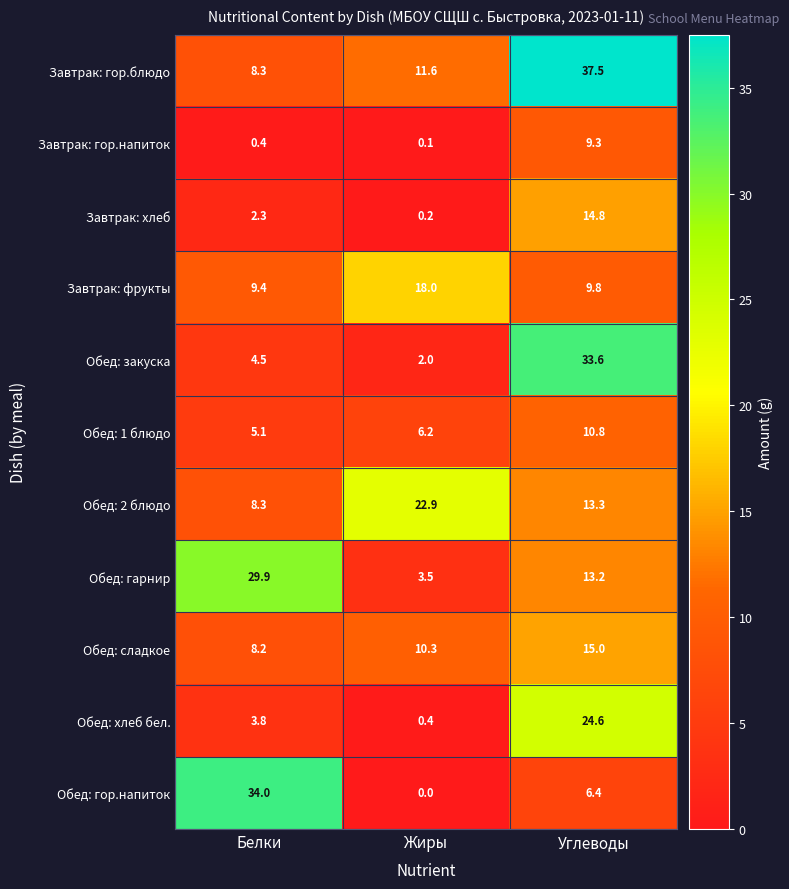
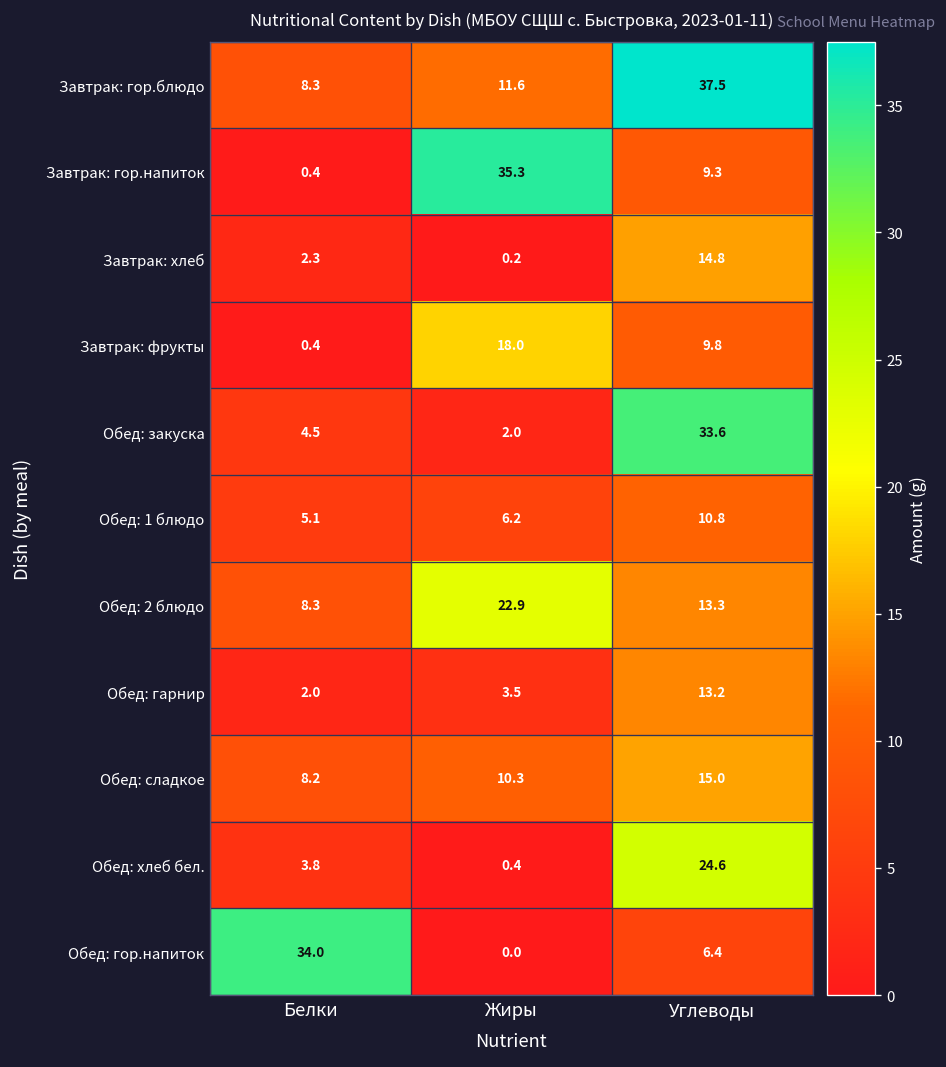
Завтрак: гор.напиток, Жиры: 0.1 -> 35.3
Завтрак: фрукты, Белки: 9.4 -> 0.4
Обед: гарнир, Белки: 29.9 -> 2.0
